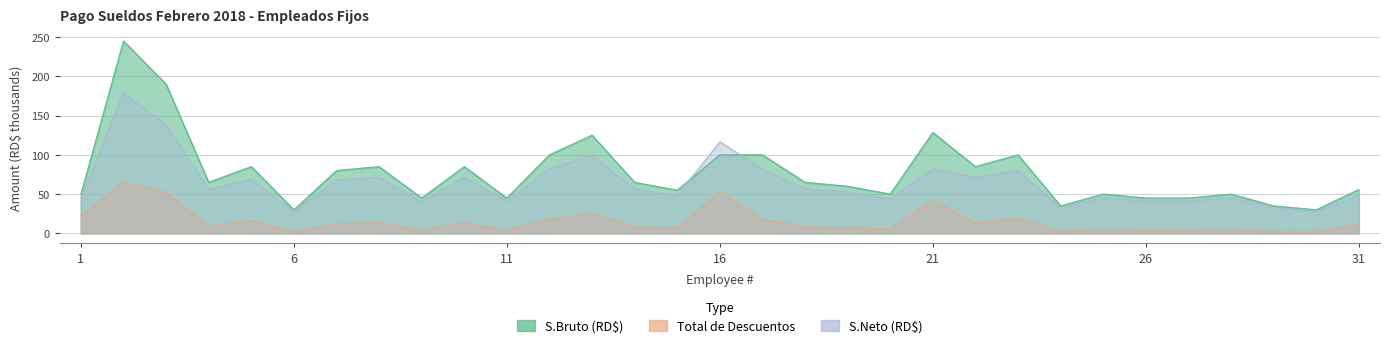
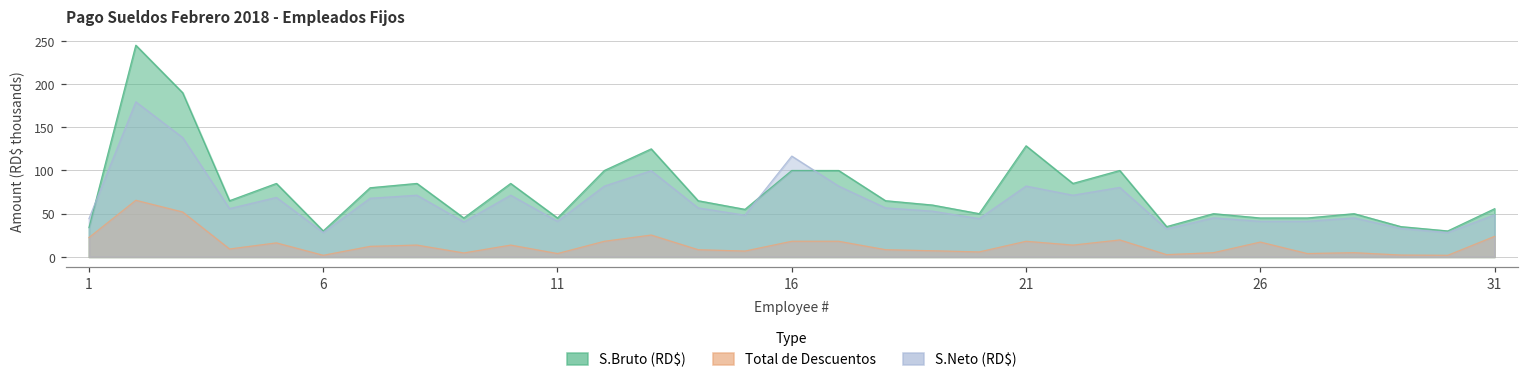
S.Bruto (RD$), 1: 50 -> 30
Total de Descuentos, 16: 50 -> 20
Total de Descuentos, 21: 40 -> 20
Total de Descuentos, 26: 0 -> 20
Total de Descuentos, 31: 10 -> 20
